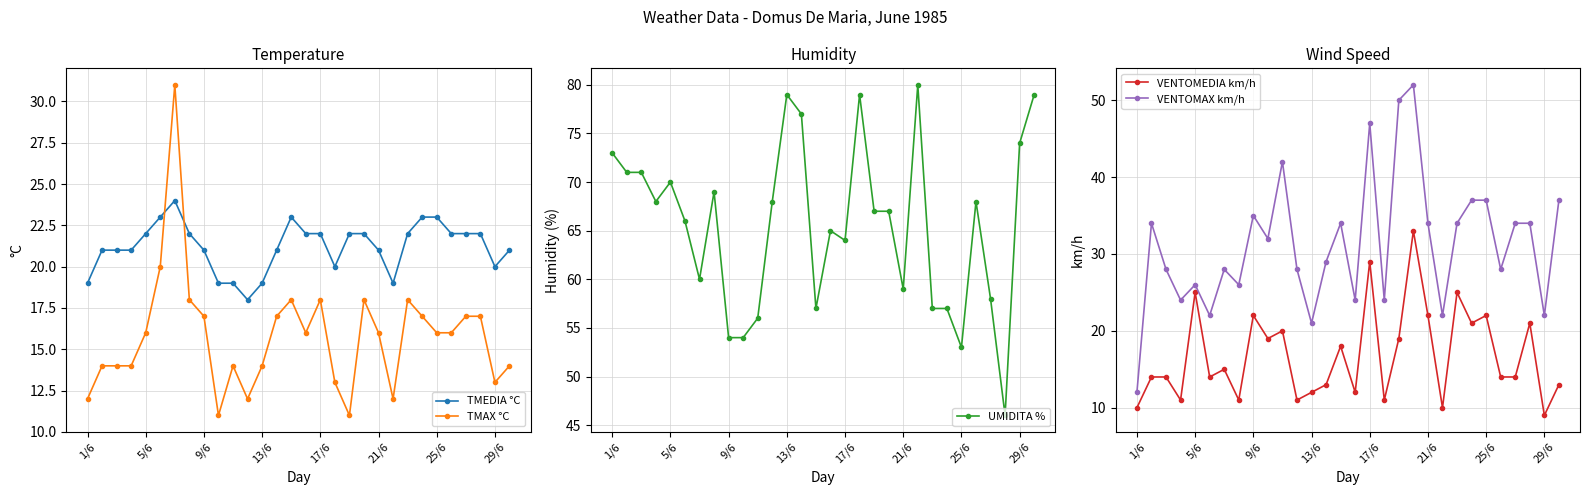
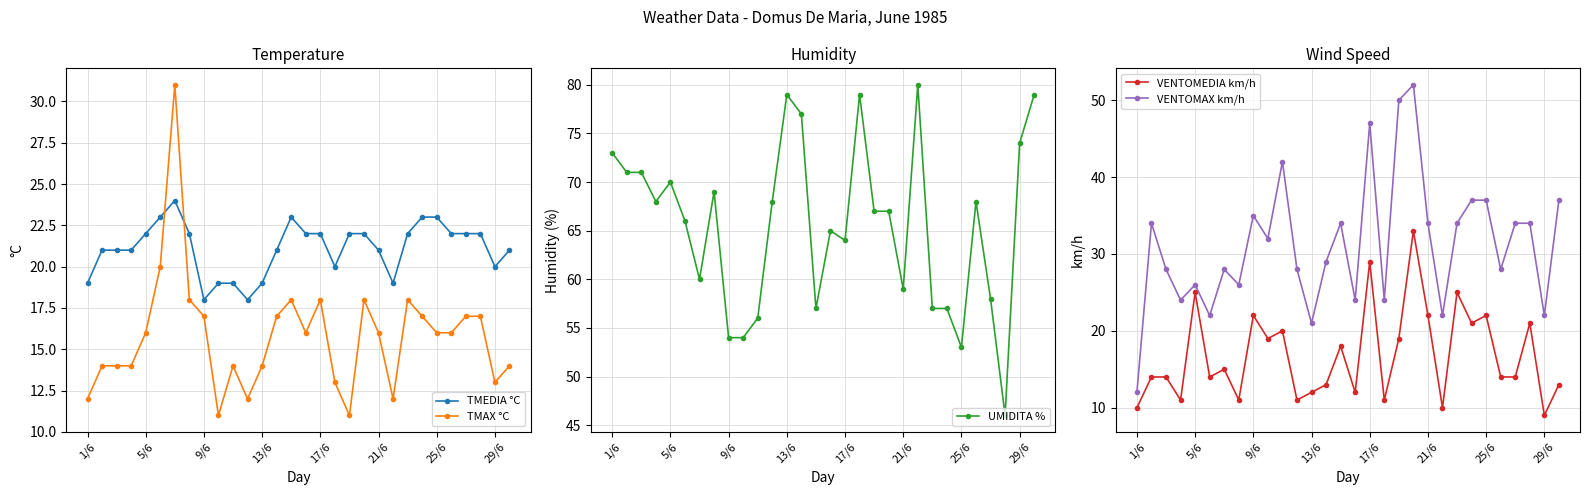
Temperature, TMEDIA °C, 9/6: 21 -> 18
